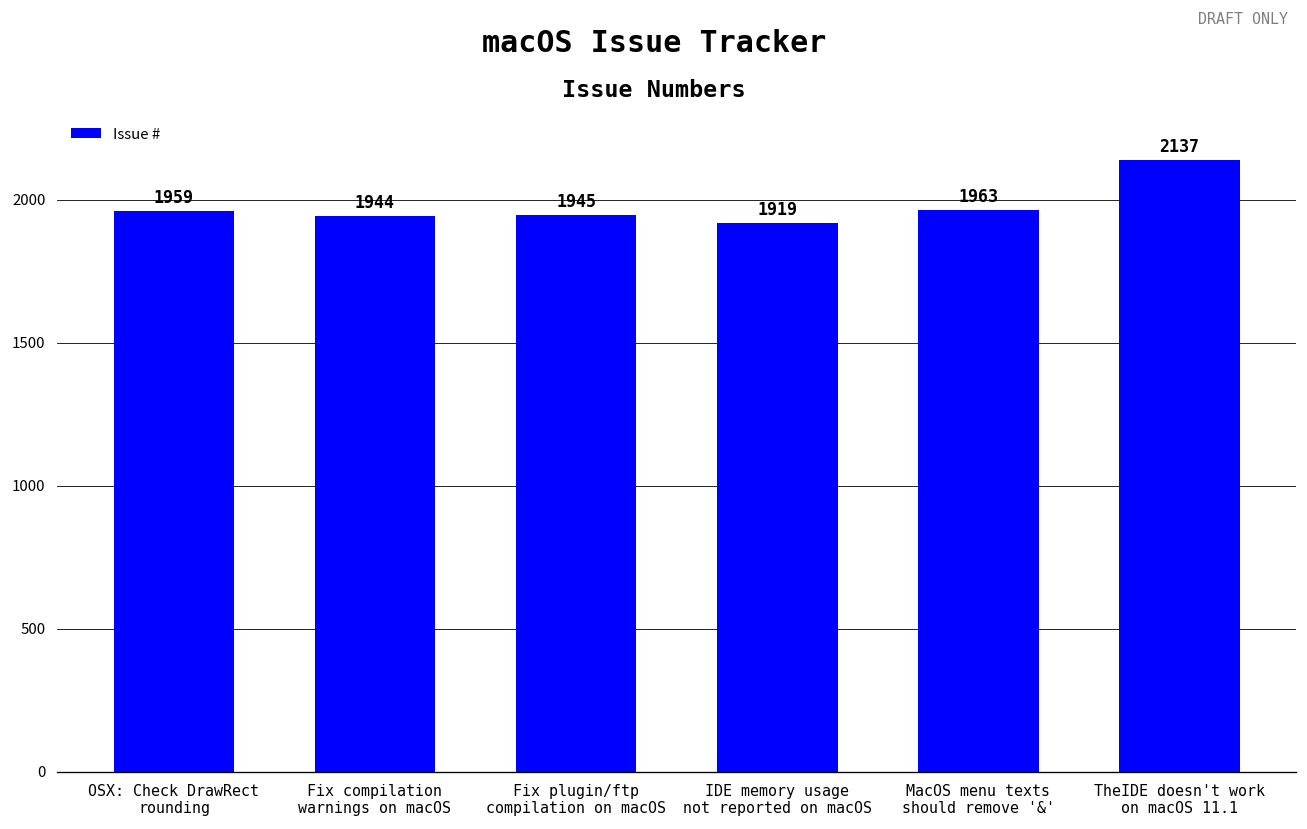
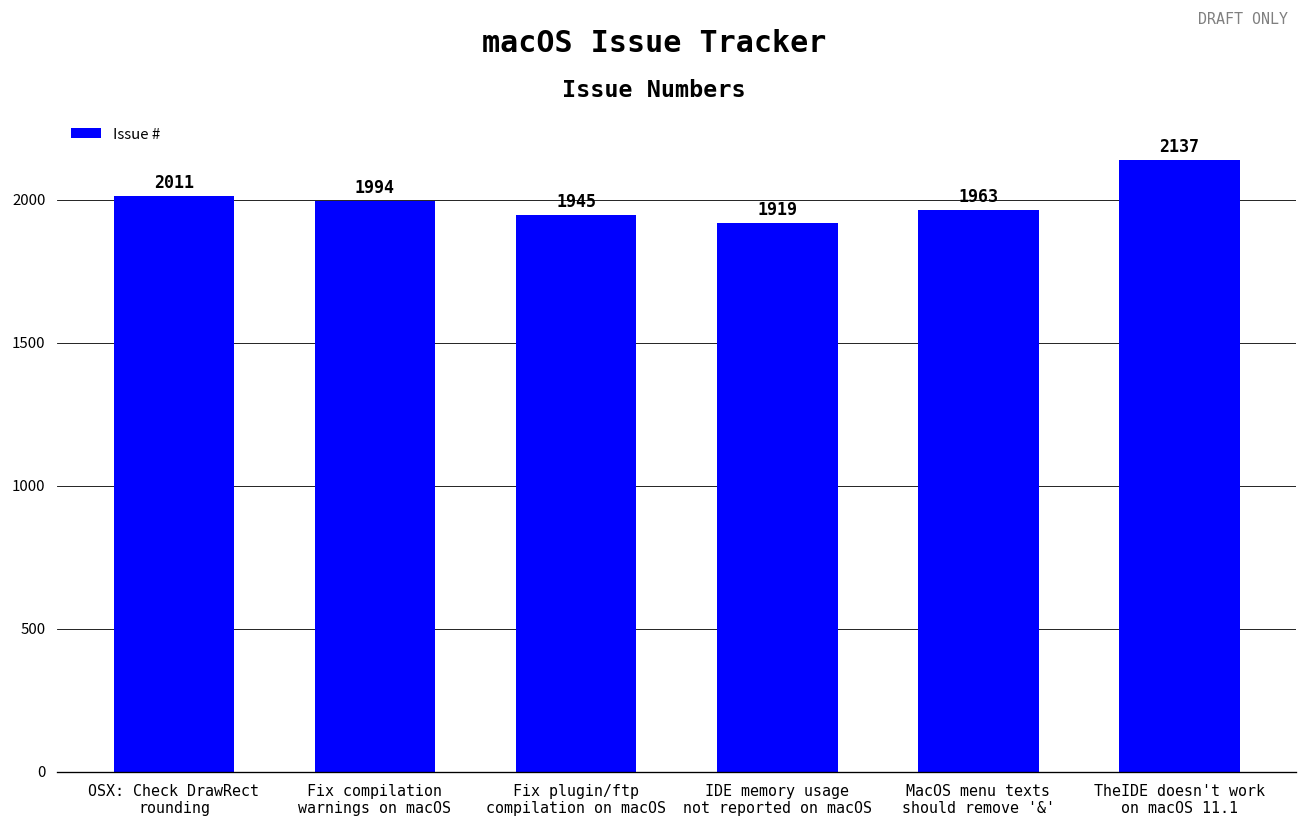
OSX: Check DrawRect rounding: 1959 -> 2011
Fix compilation warnings on macOS: 1944 -> 1994
